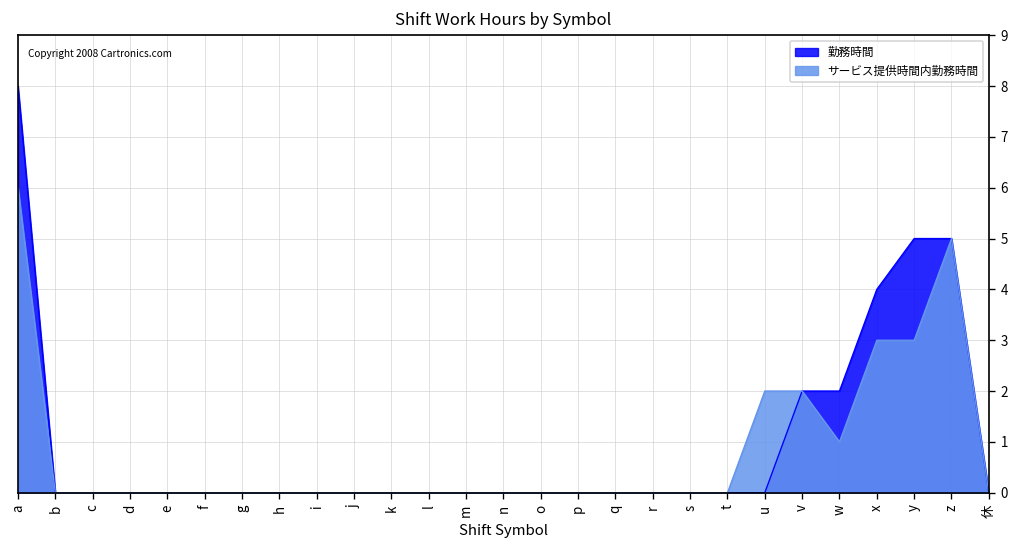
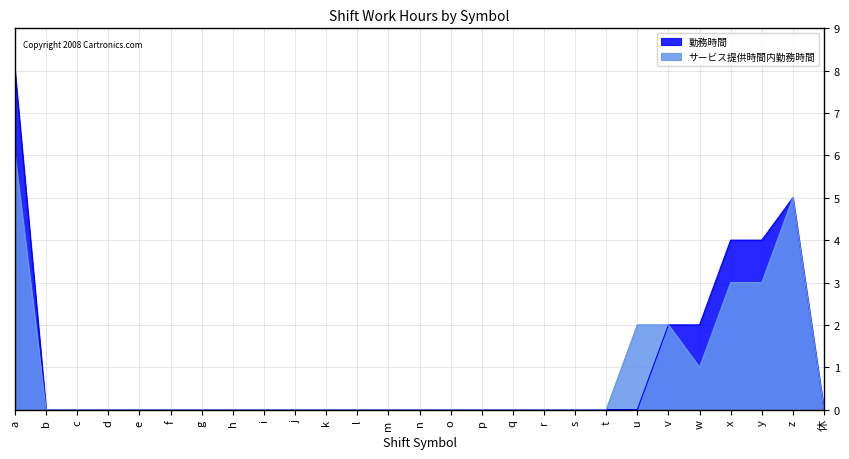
勤務時間, y: 5 -> 4
